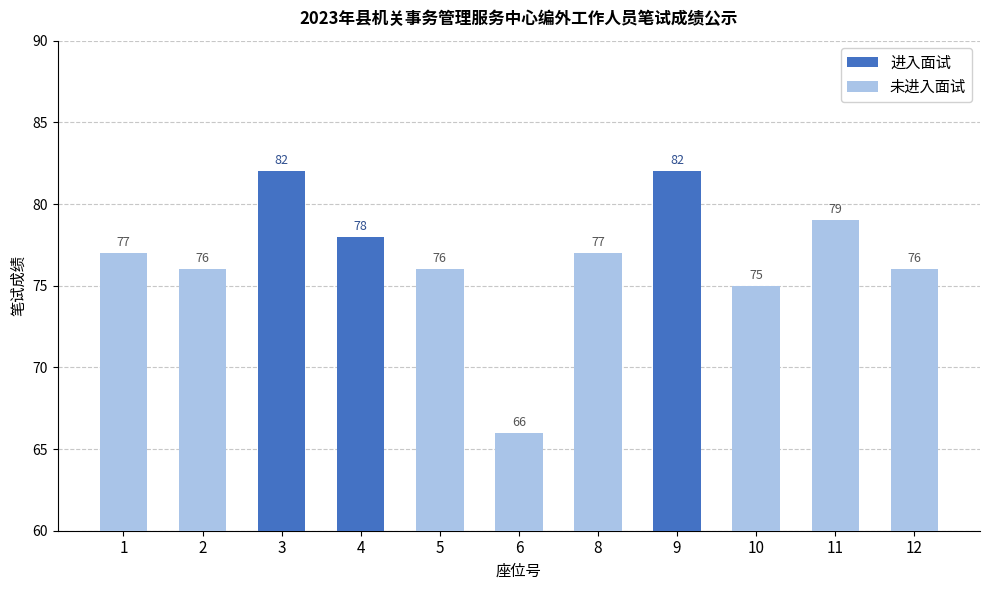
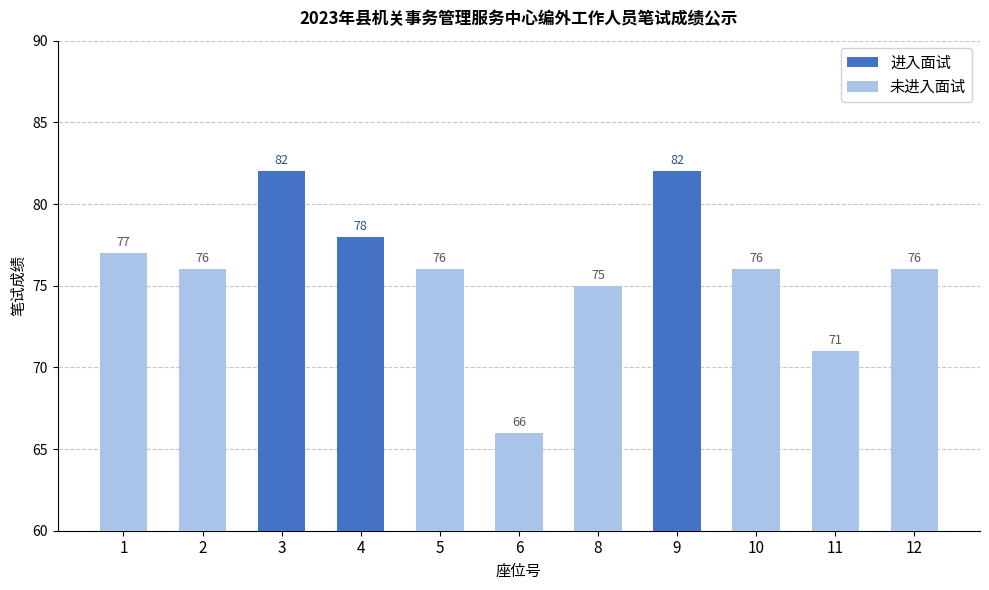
未进入面试, 8: 77 -> 75
未进入面试, 10: 75 -> 76
未进入面试, 11: 79 -> 71
